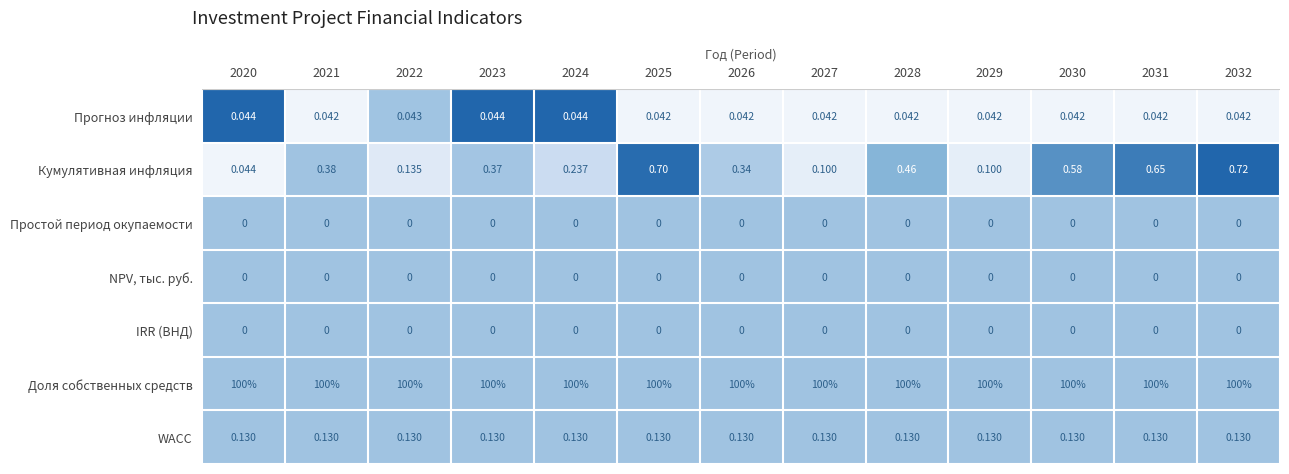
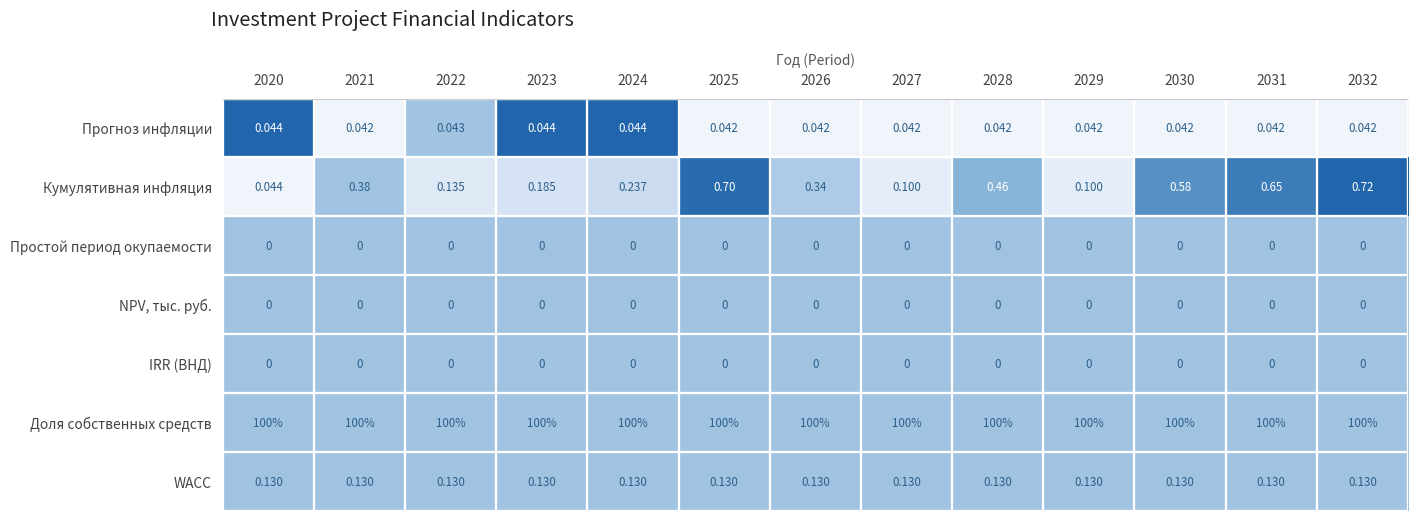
Кумулятивная инфляция, 2023: 0.37 -> 0.185
